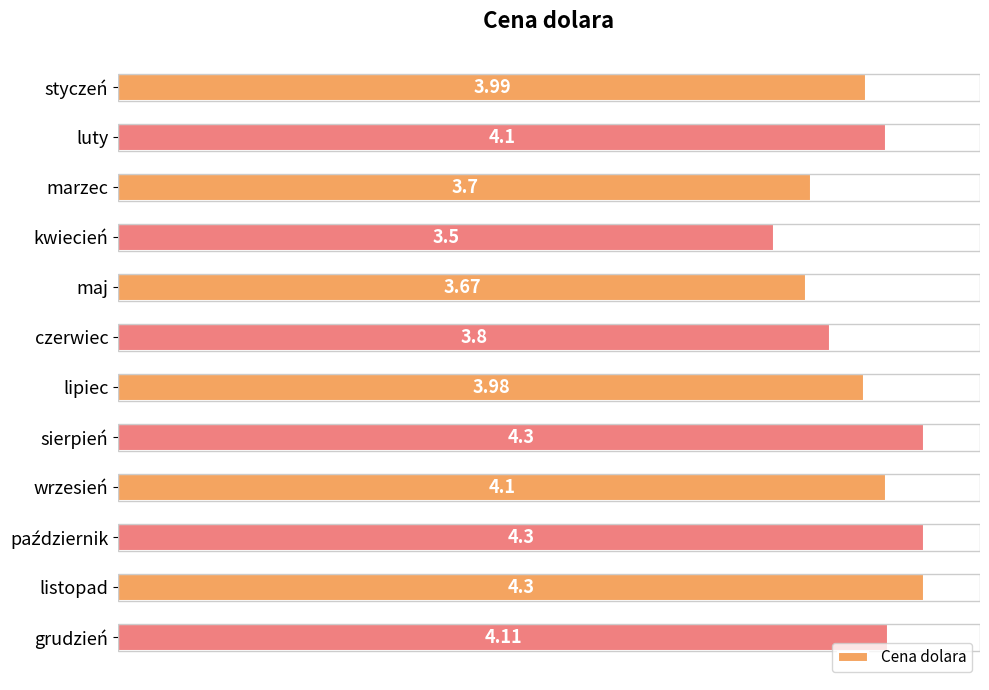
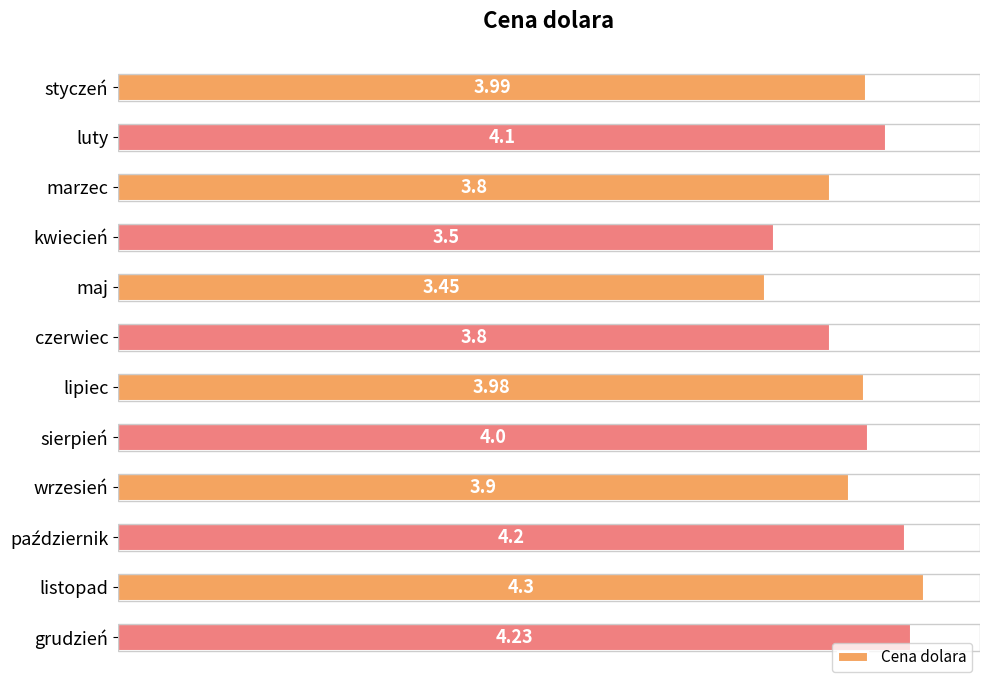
marzec: 3.7 -> 3.8
maj: 3.67 -> 3.45
sierpień: 4.3 -> 4.0
wrzesień: 4.1 -> 3.9
październik: 4.3 -> 4.2
grudzień: 4.11 -> 4.23
